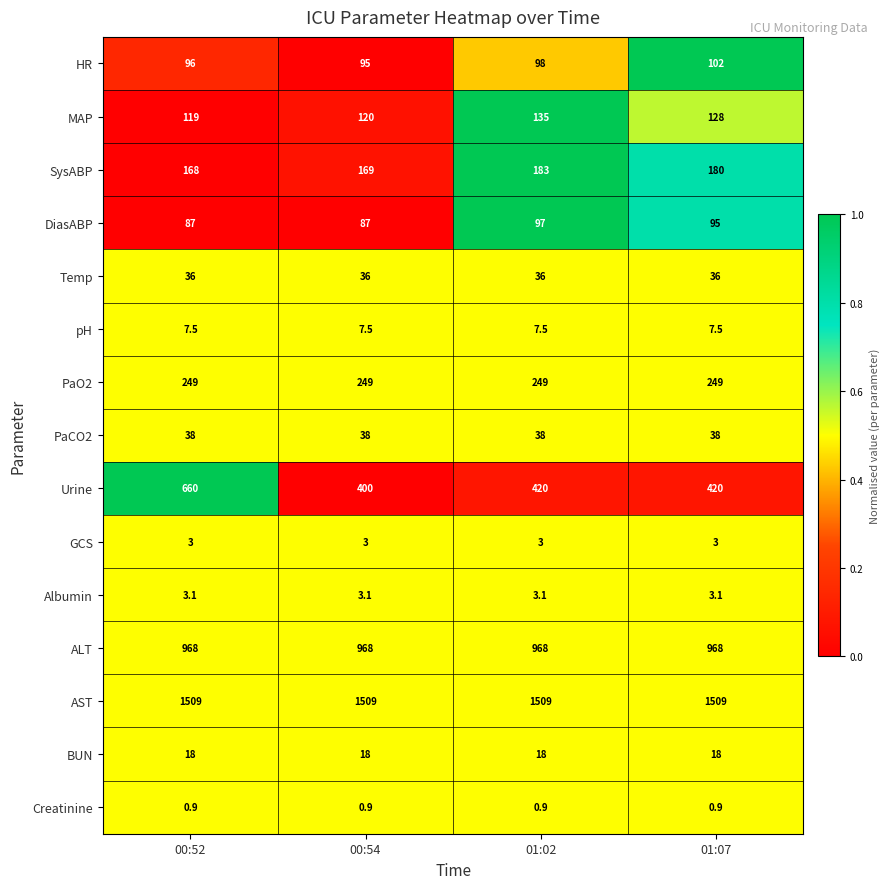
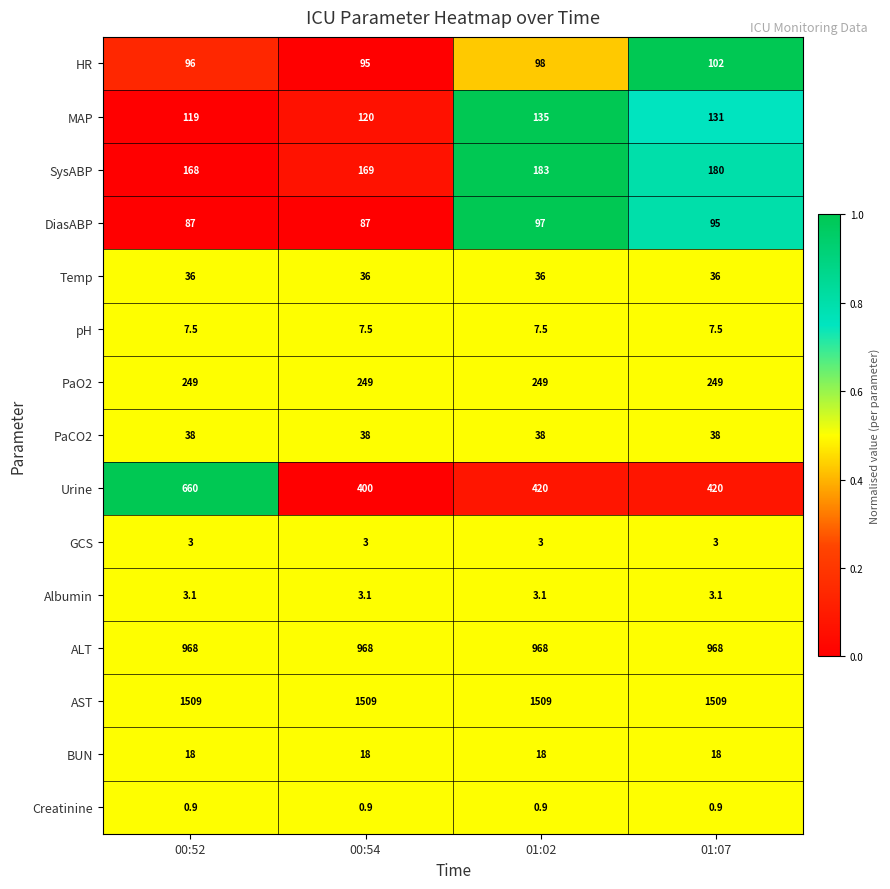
MAP, 01:07: 128 -> 131
